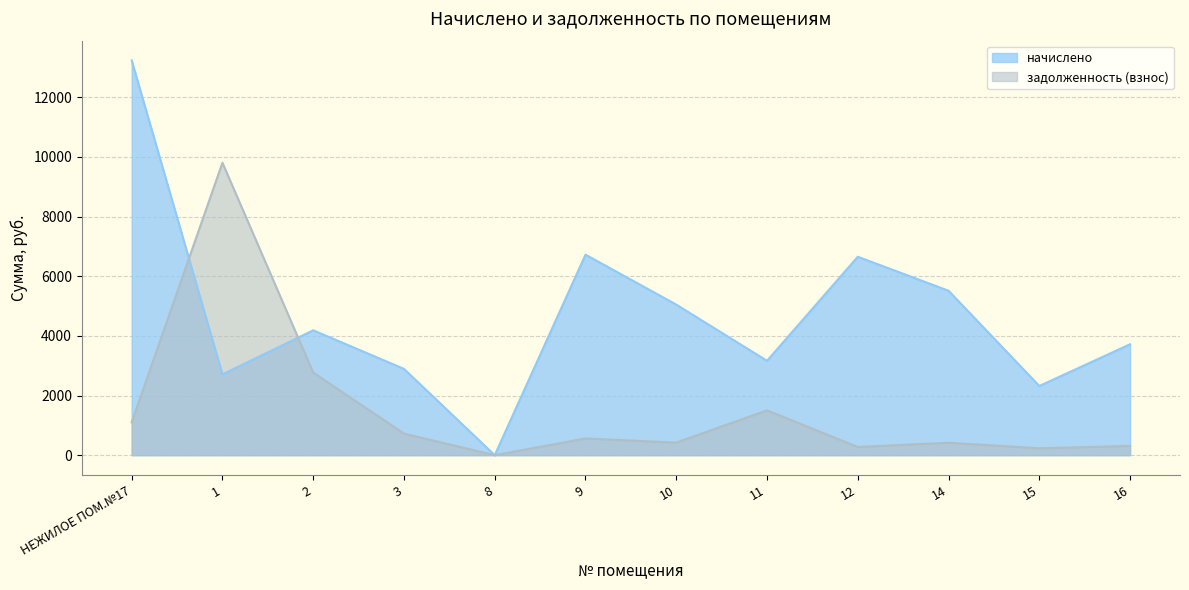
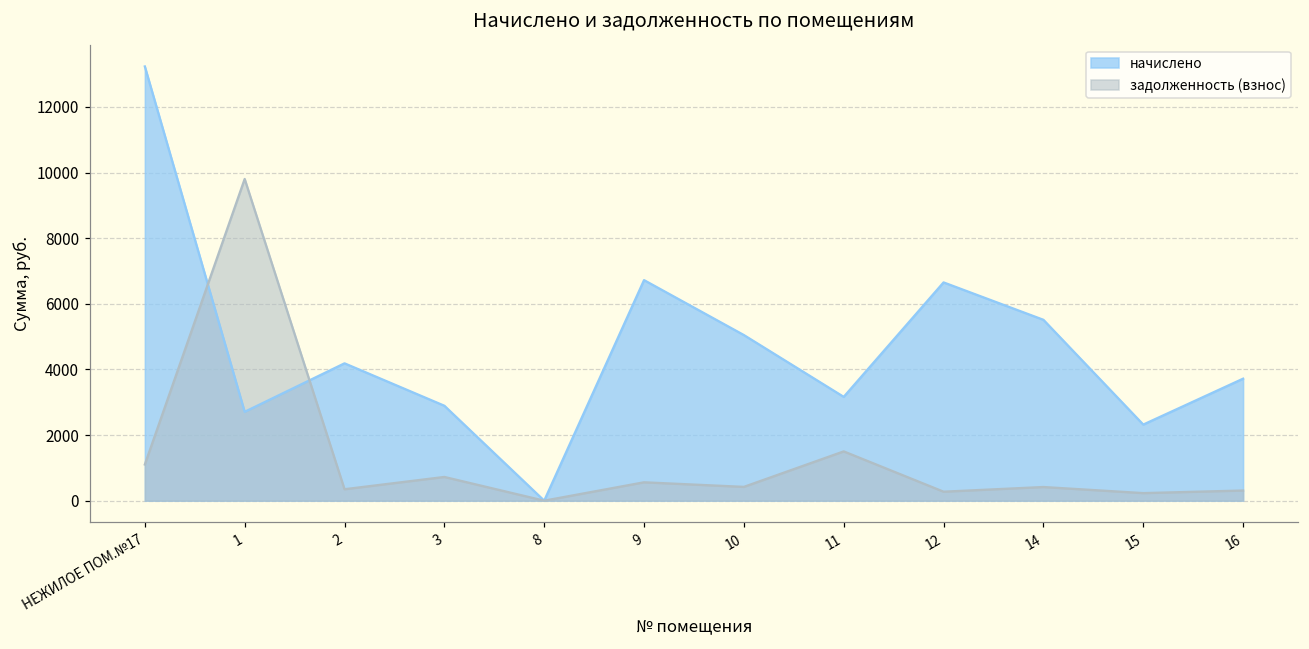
задолженность (взнос), 2: 2800 -> 300
